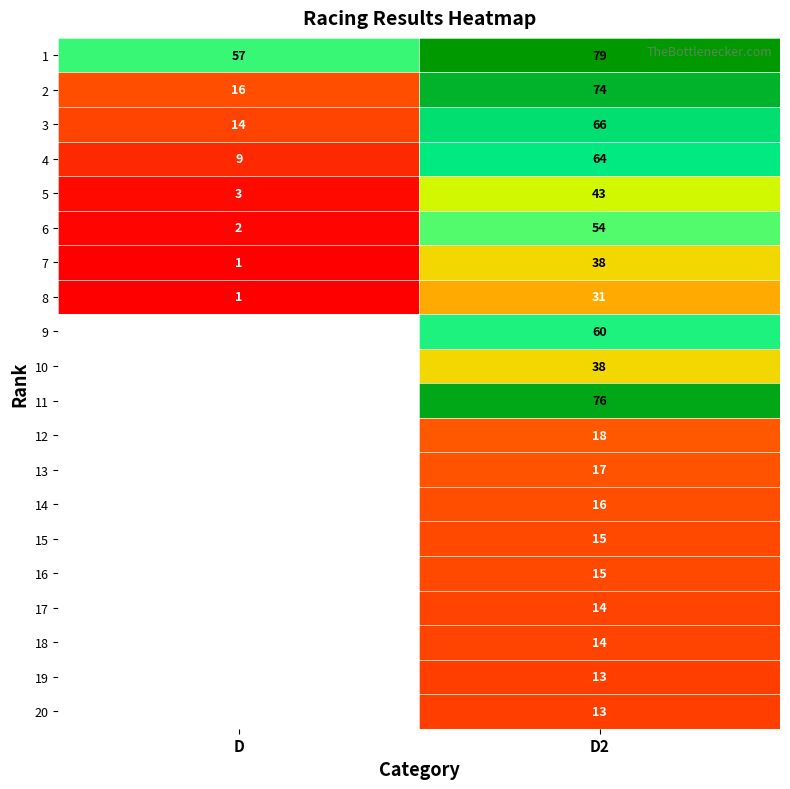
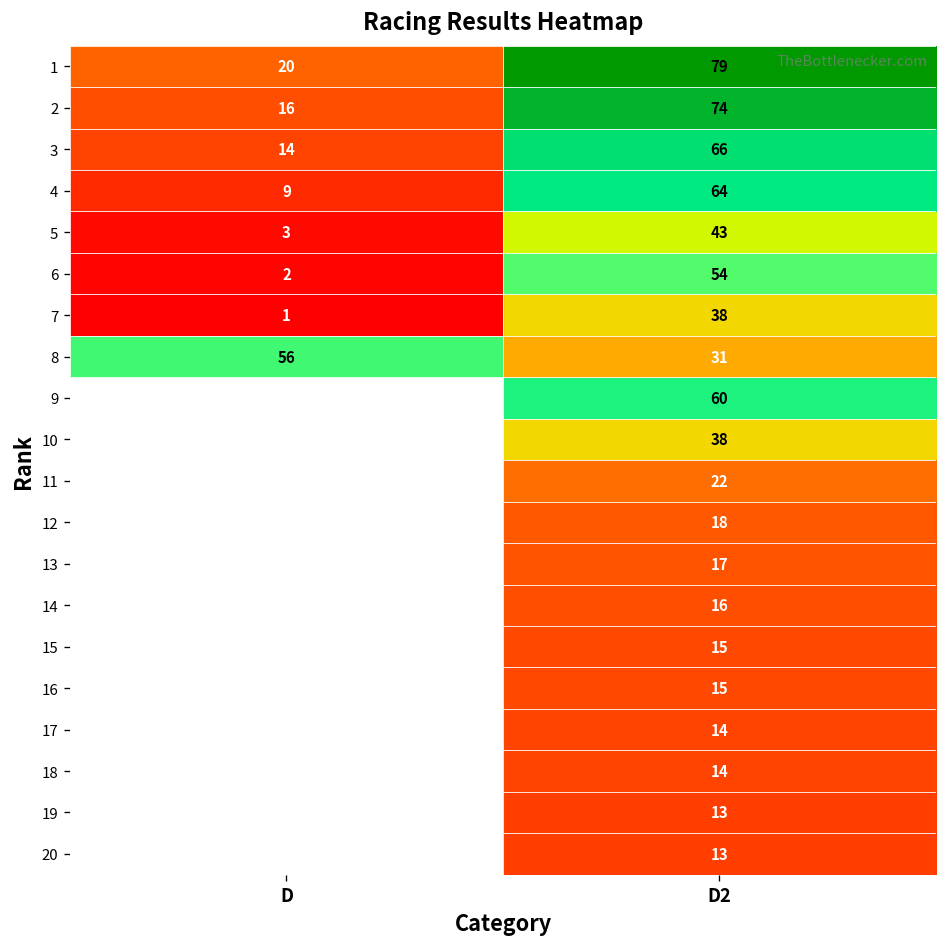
1, D: 57 -> 20
8, D: 1 -> 56
11, D2: 76 -> 22
